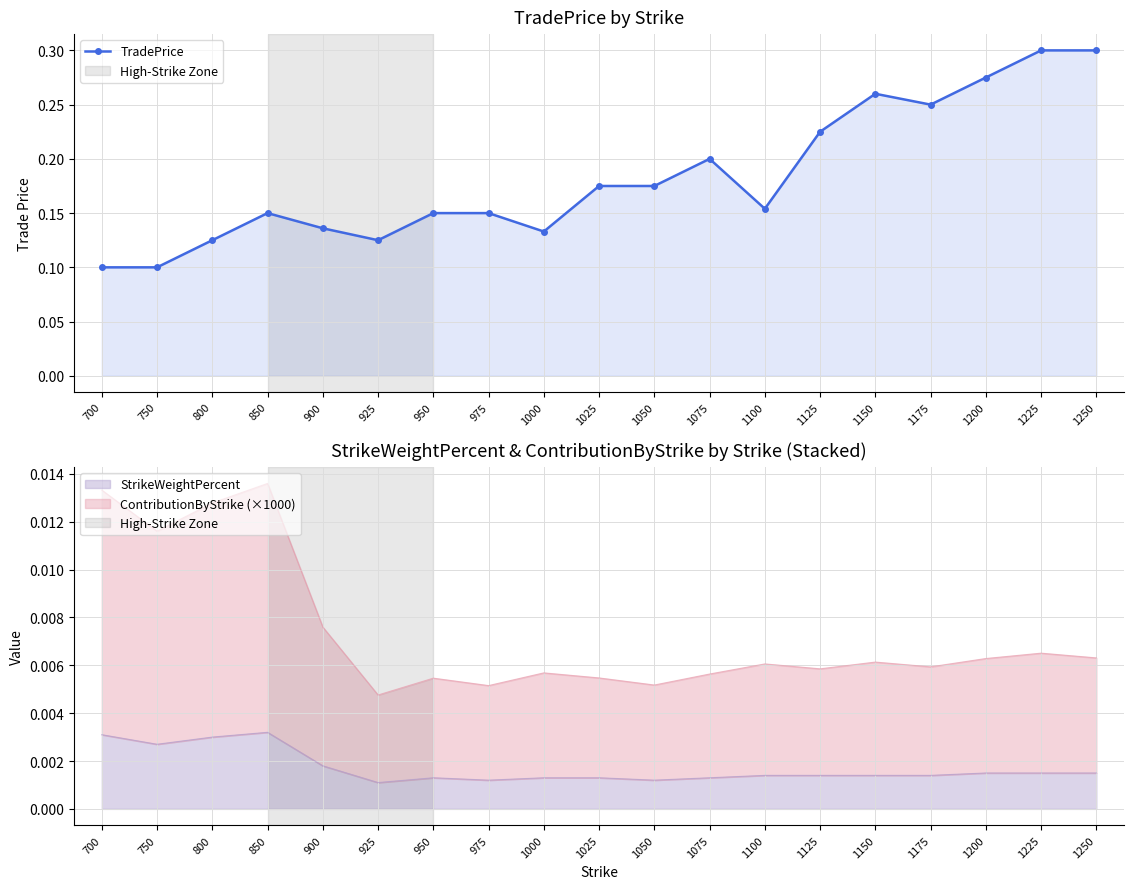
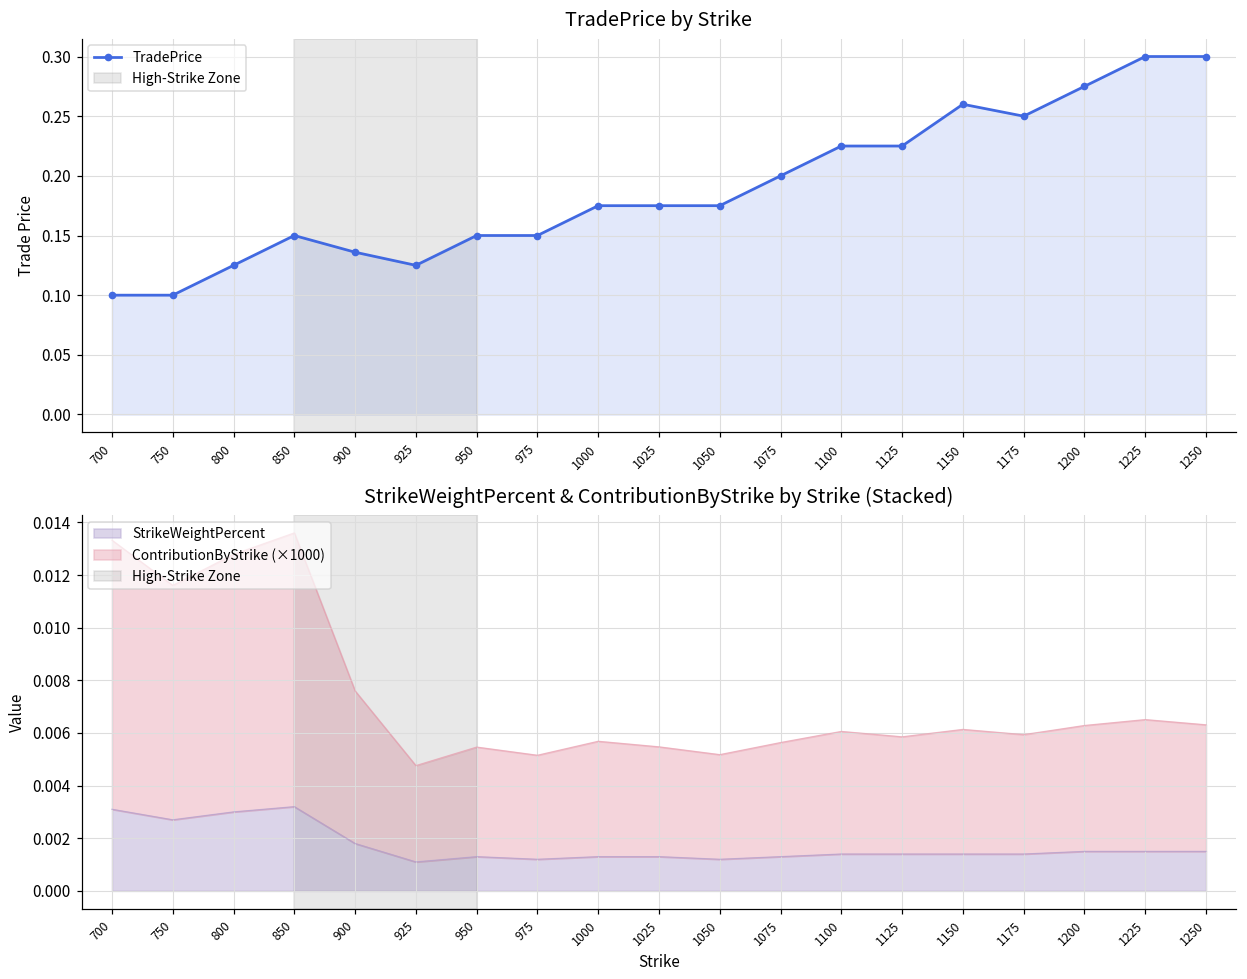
TradePrice by Strike, 1000: 0.133 -> 0.175
TradePrice by Strike, 1100: 0.154 -> 0.225
